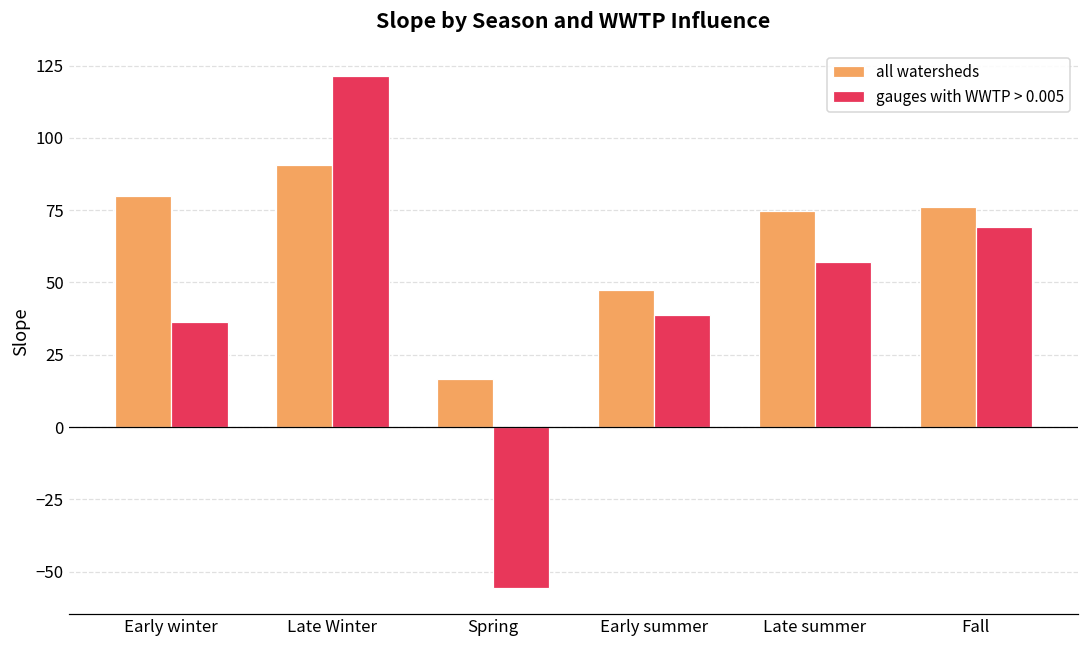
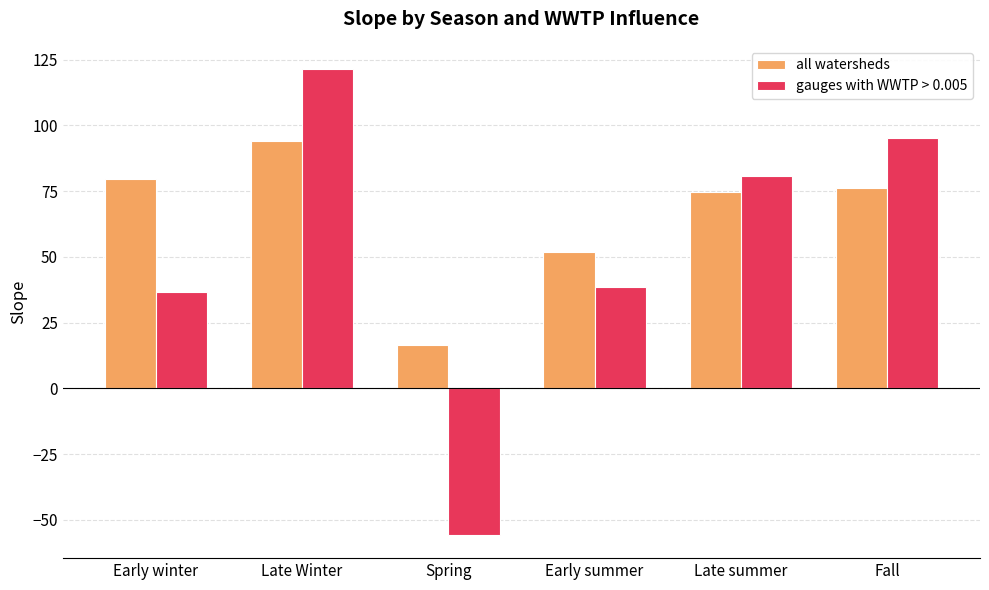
all watersheds, Late Winter: 91 -> 94
all watersheds, Early summer: 47 -> 52
gauges with WWTP > 0.005, Late summer: 57 -> 81
gauges with WWTP > 0.005, Fall: 69 -> 95
